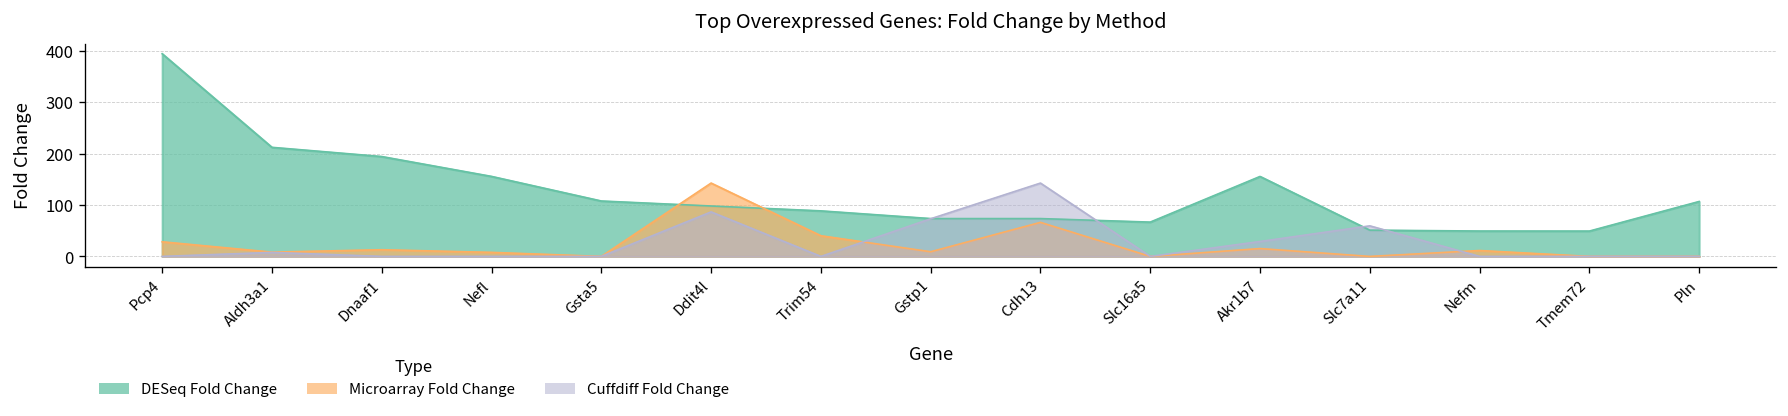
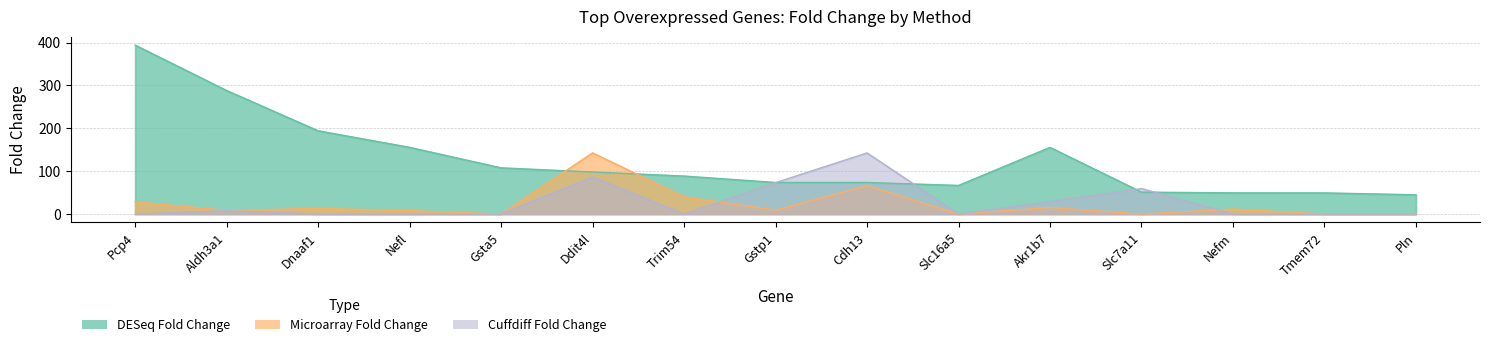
DESeq Fold Change, Aldh3a1: 210 -> 290
DESeq Fold Change, Pln: 110 -> 40
